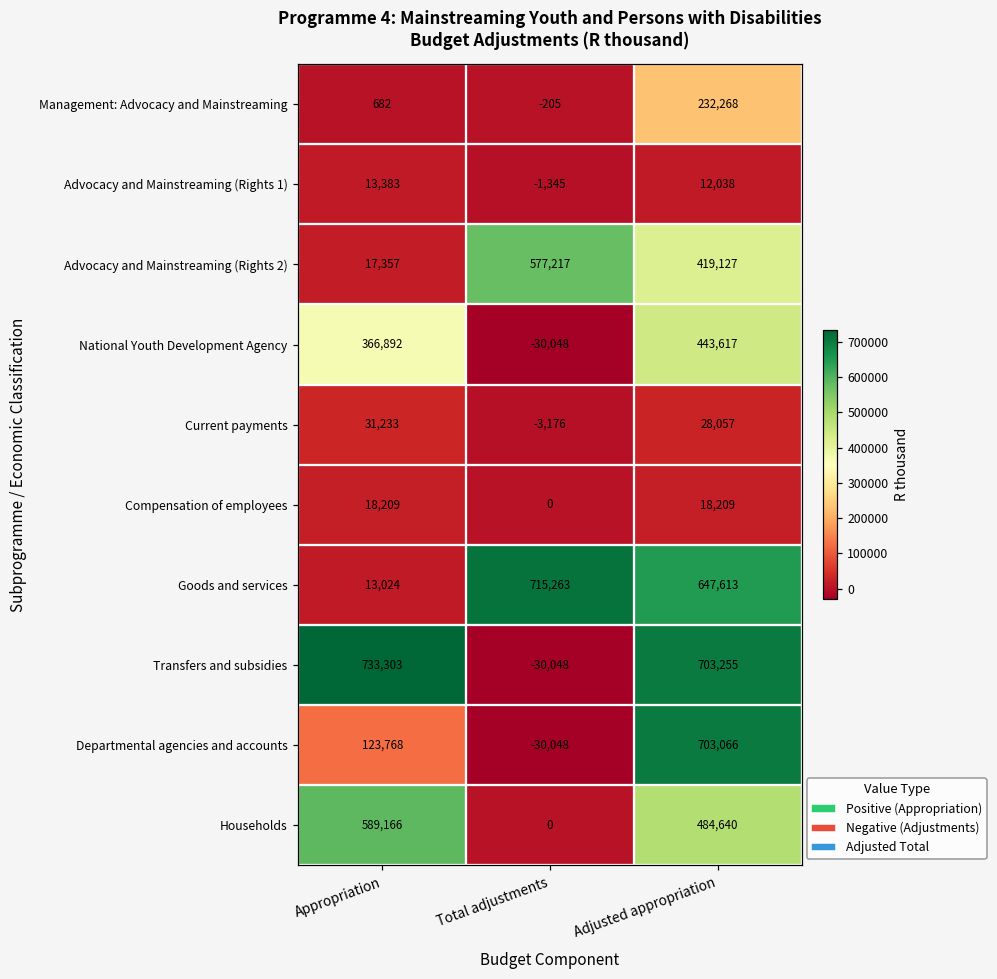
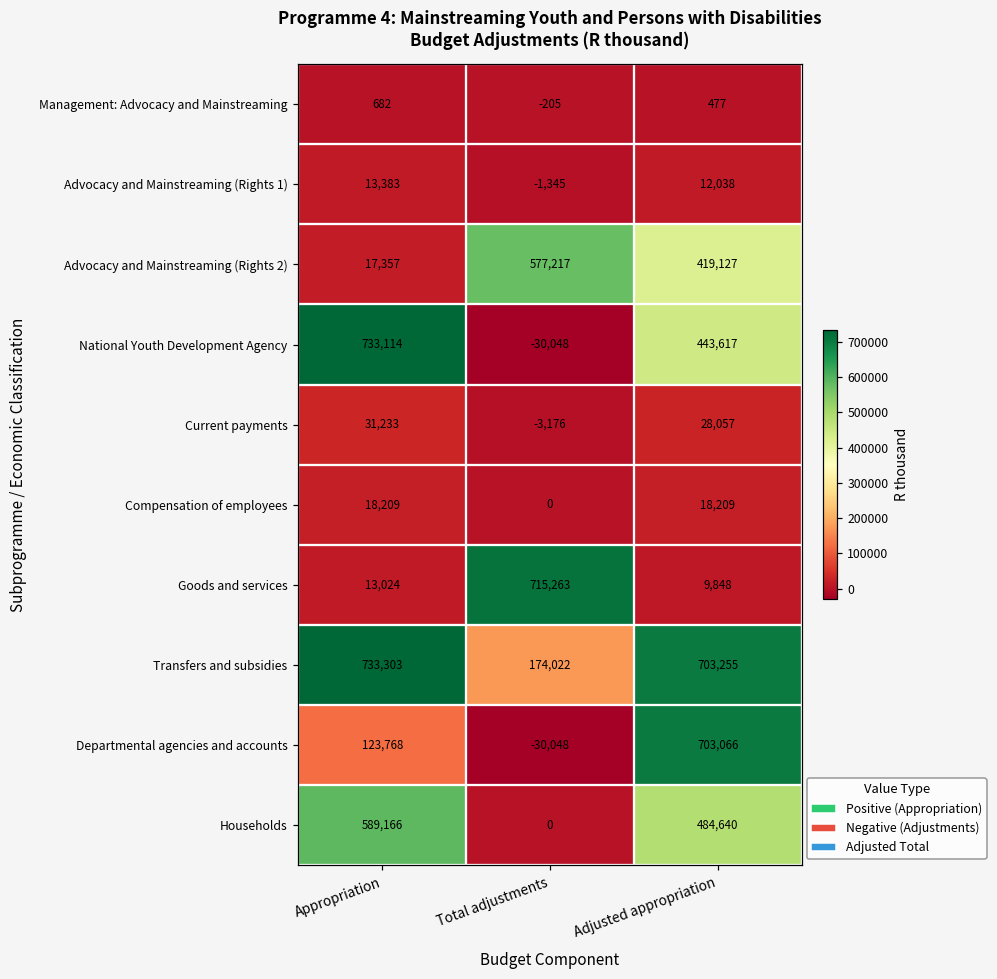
Management: Advocacy and Mainstreaming, Adjusted appropriation: 232,268 -> 477
National Youth Development Agency, Appropriation: 366,892 -> 733,114
Goods and services, Adjusted appropriation: 647,613 -> 9,848
Transfers and subsidies, Total adjustments: -30,048 -> 174,022
